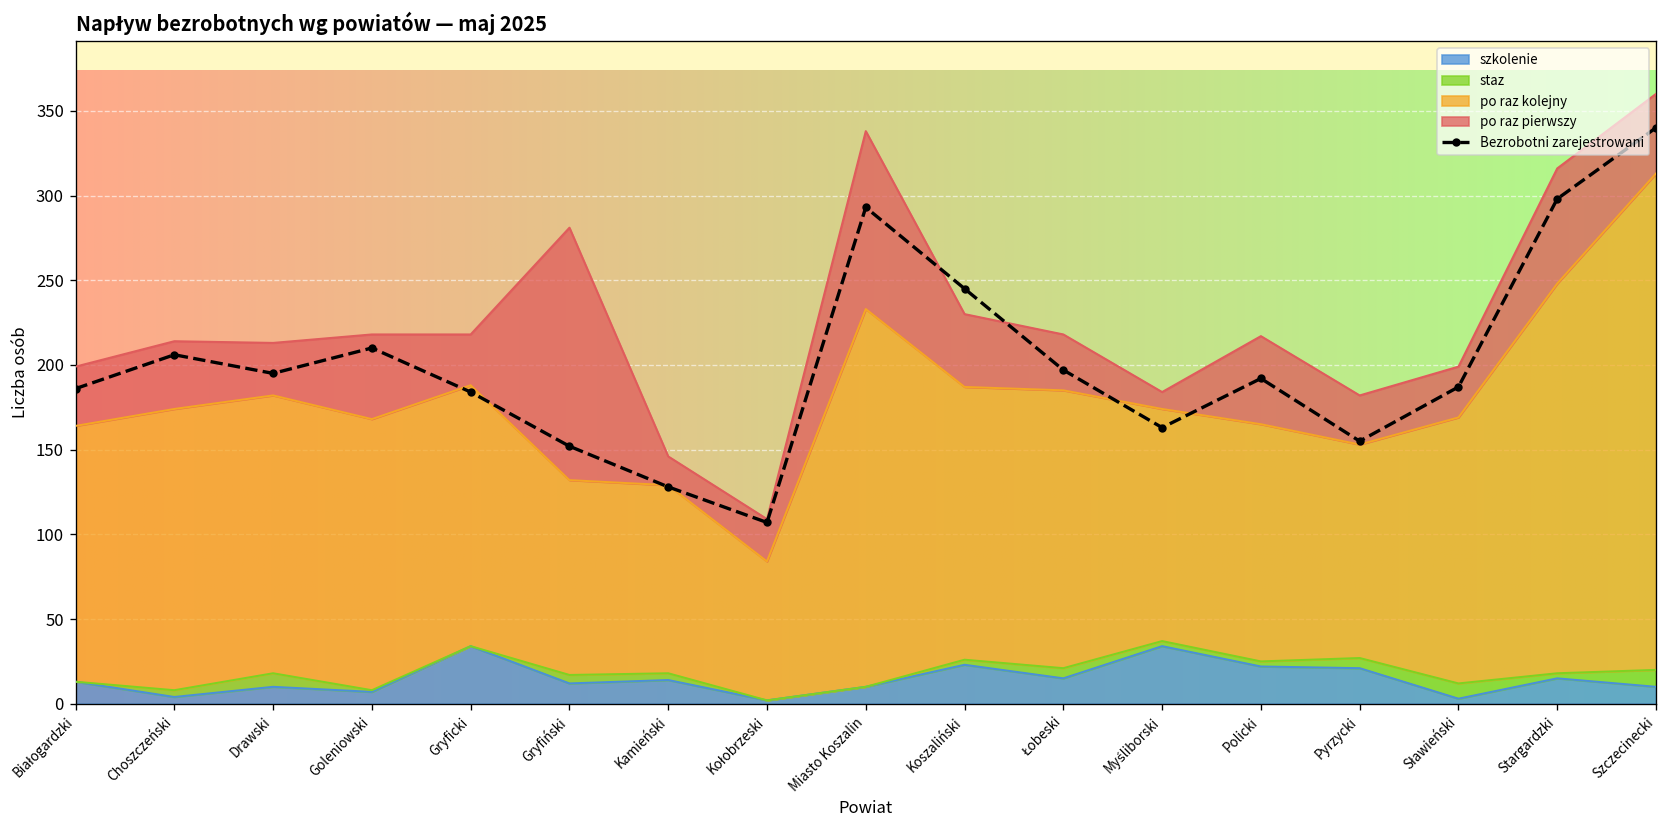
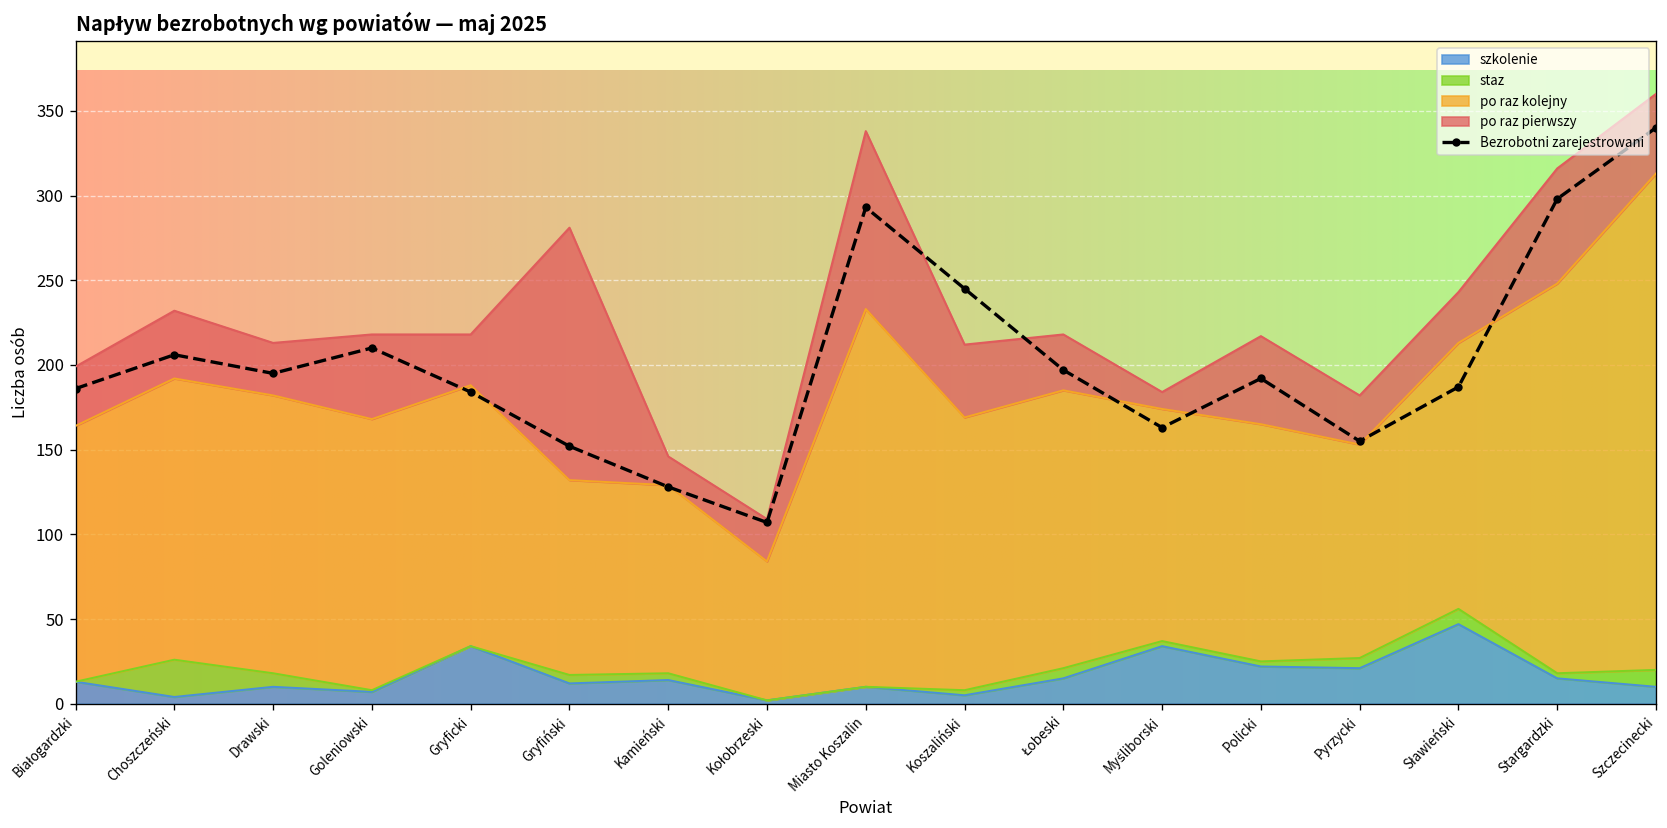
staz, Choszczeński: 4 -> 22
szkolenie, Koszaliński: 23 -> 5
szkolenie, Sławieński: 3 -> 47
